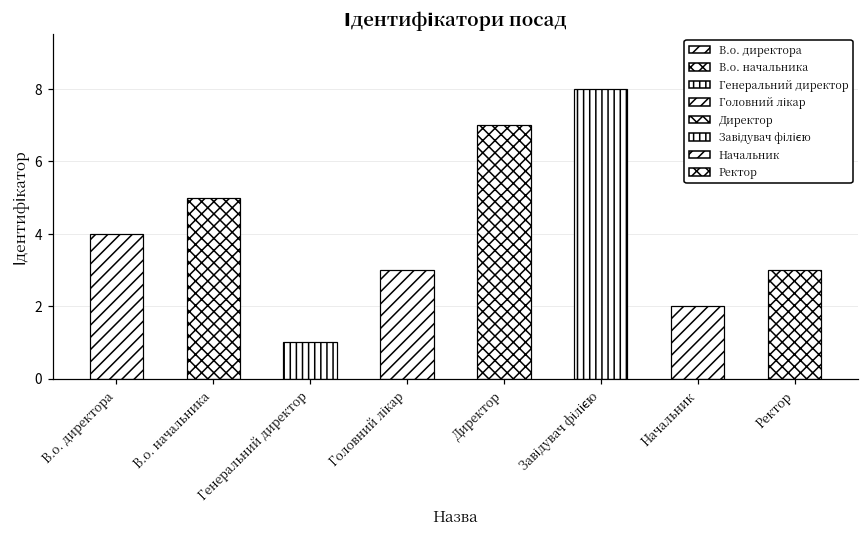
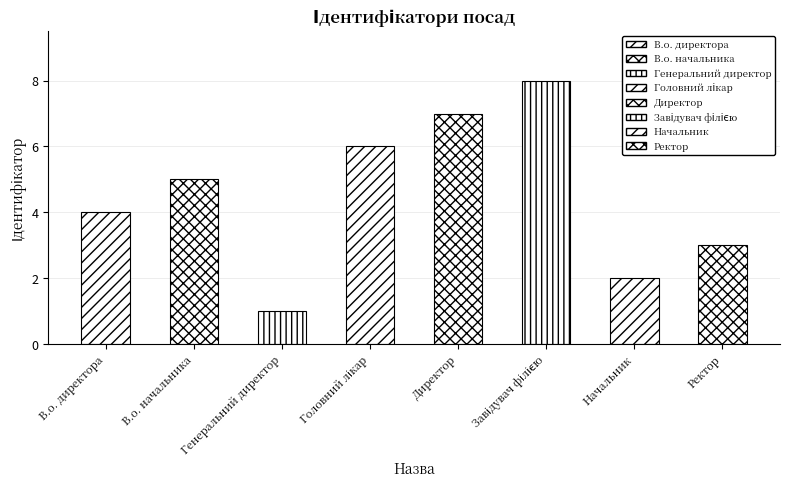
Головний лікар: 3 -> 6
